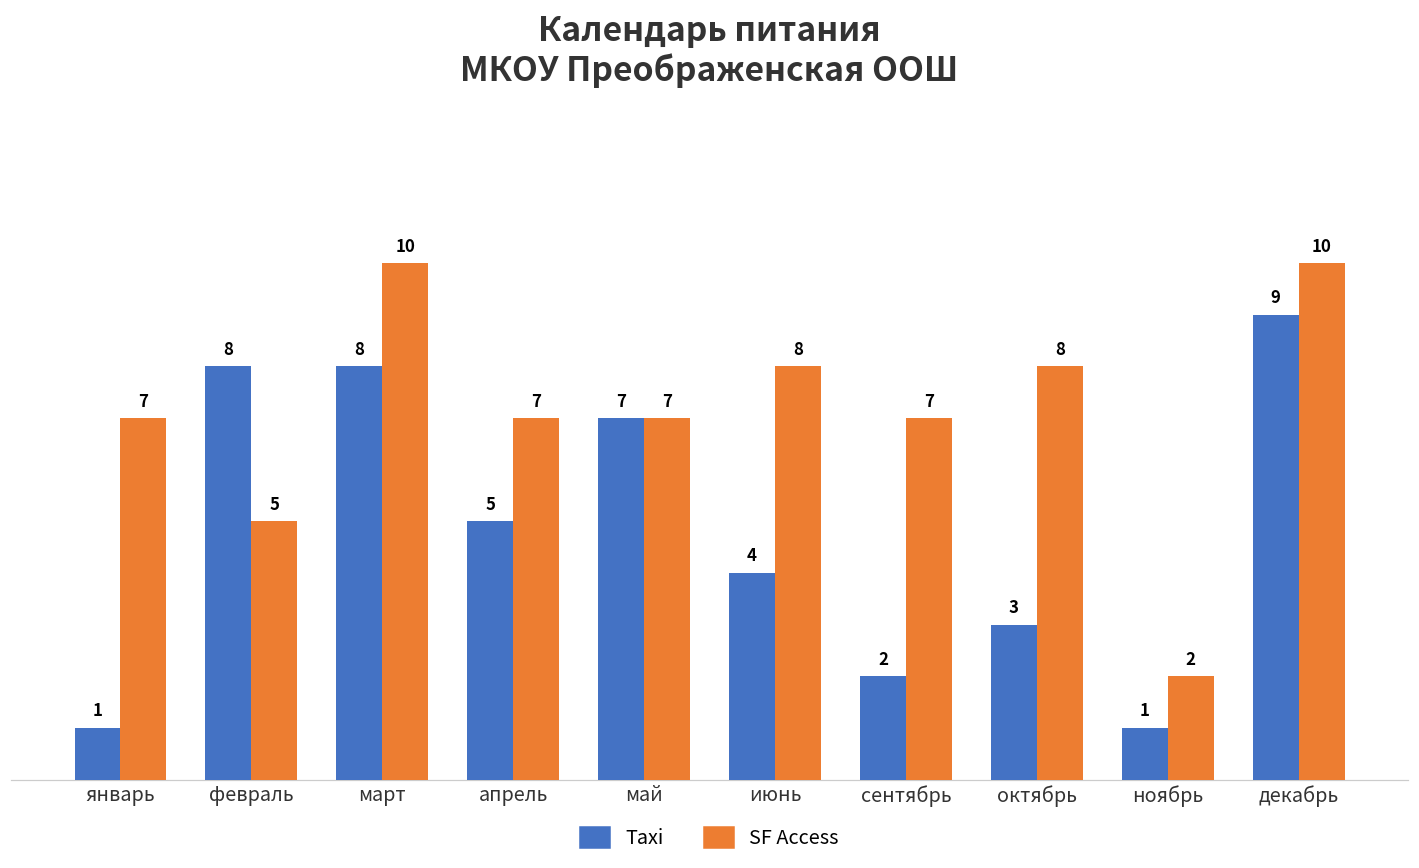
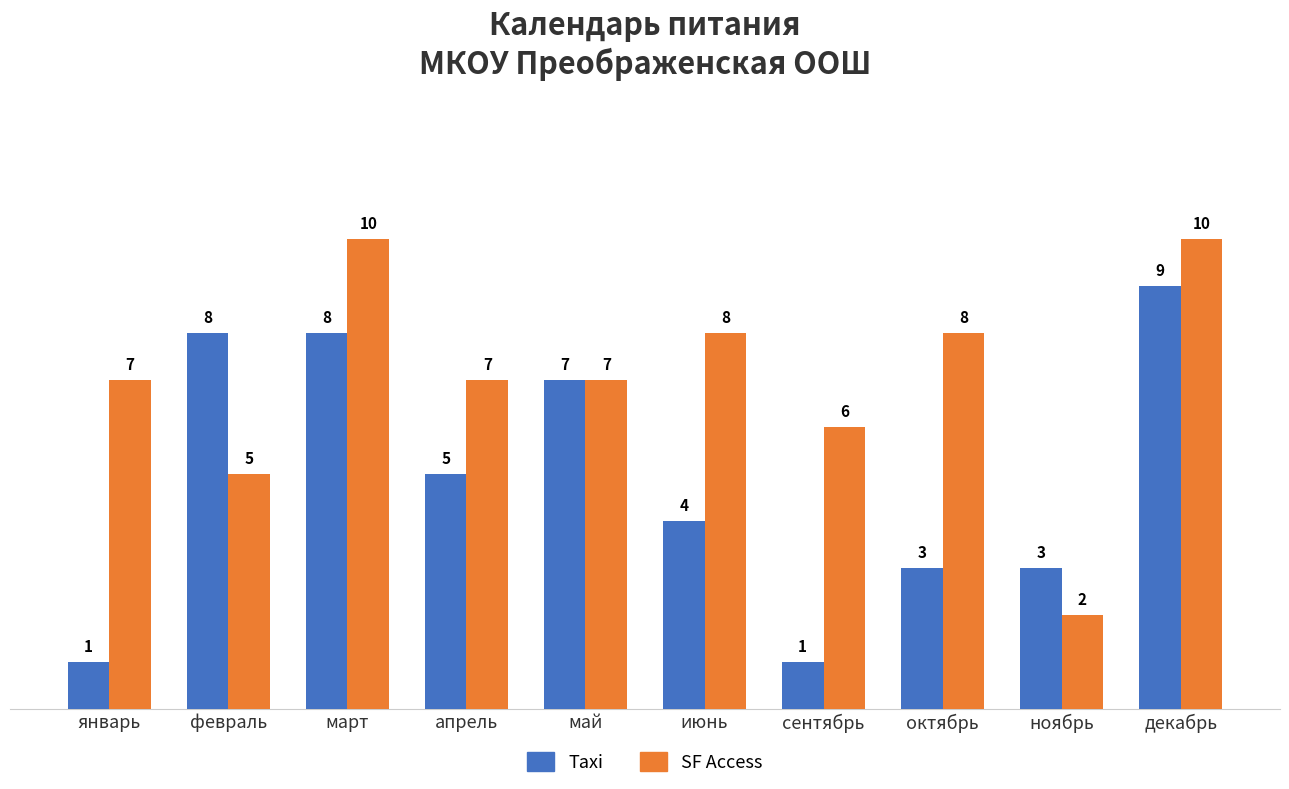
Taxi, сентябрь: 2 -> 1
SF Access, сентябрь: 7 -> 6
Taxi, ноябрь: 1 -> 3
